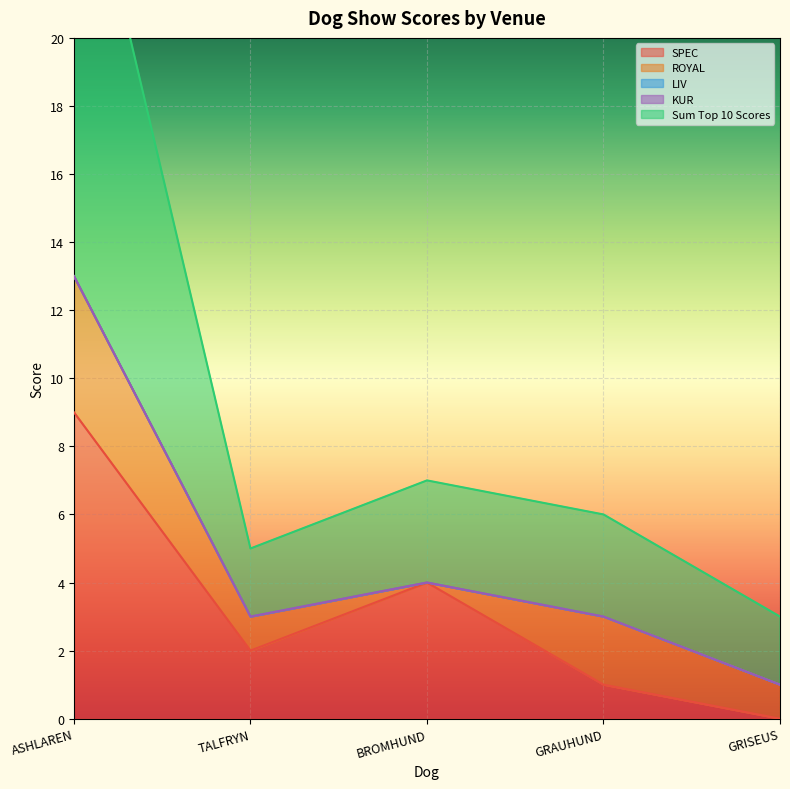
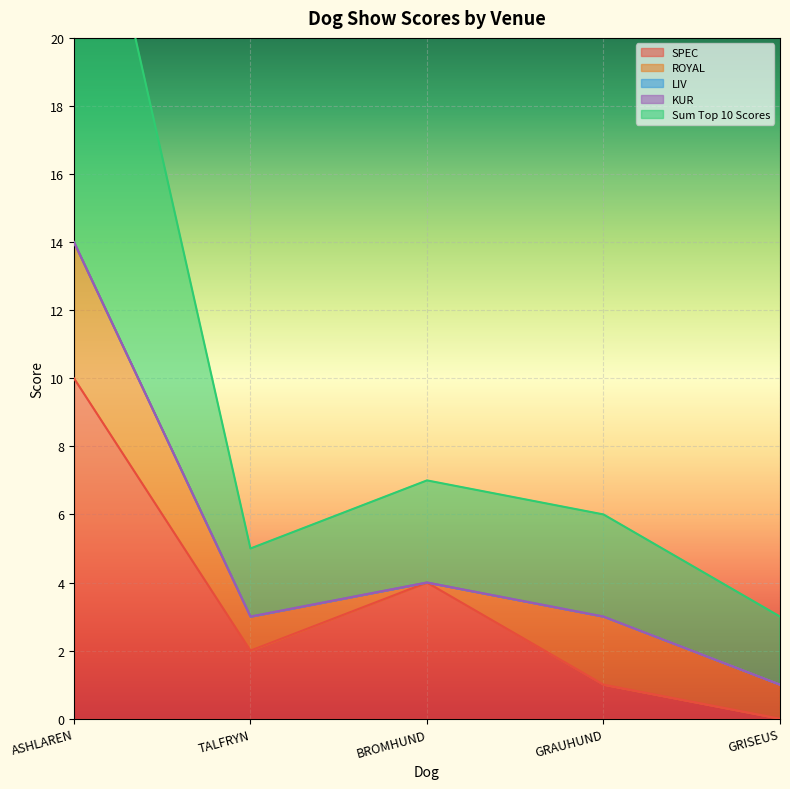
SPEC, ASHLAREN: 9 -> 10
